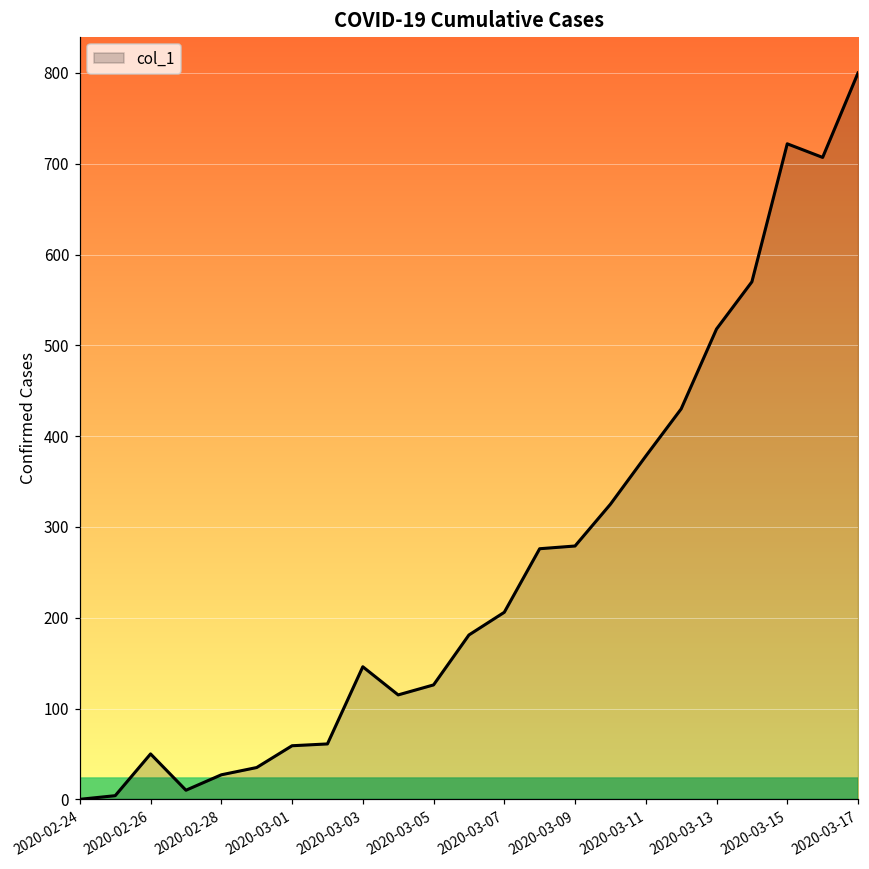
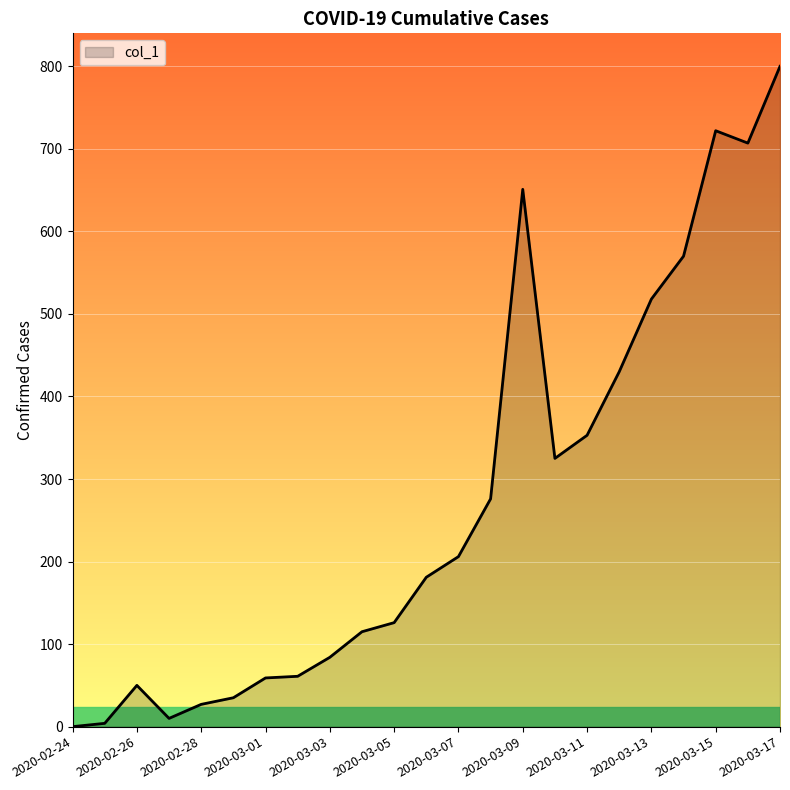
2020-03-03: 150 -> 80
2020-03-09: 280 -> 650
2020-03-11: 380 -> 350
